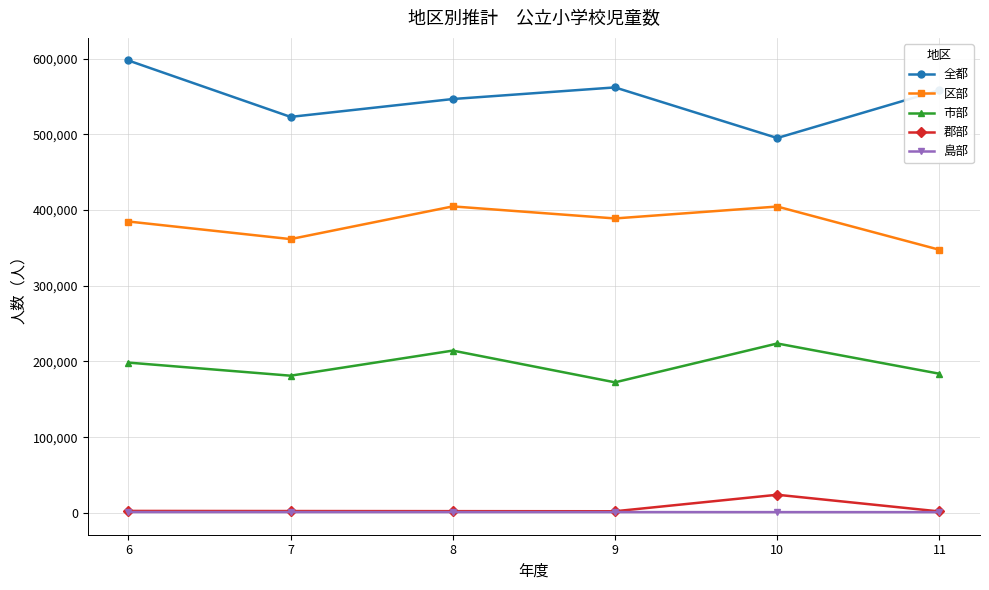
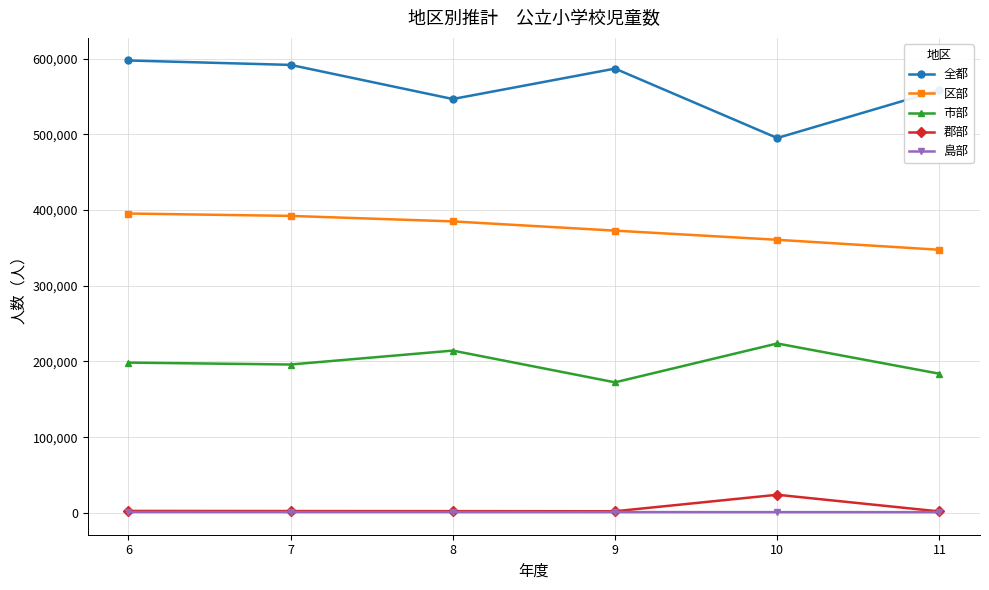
区部, 6: 380,000 -> 400,000
全都, 7: 520,000 -> 590,000
区部, 7: 360,000 -> 390,000
市部, 7: 180,000 -> 200,000
区部, 8: 400,000 -> 390,000
全都, 9: 560,000 -> 590,000
区部, 9: 390,000 -> 370,000
区部, 10: 400,000 -> 360,000
